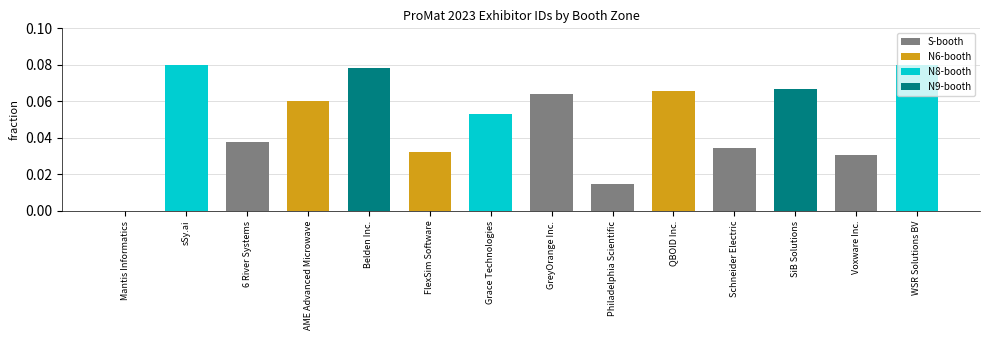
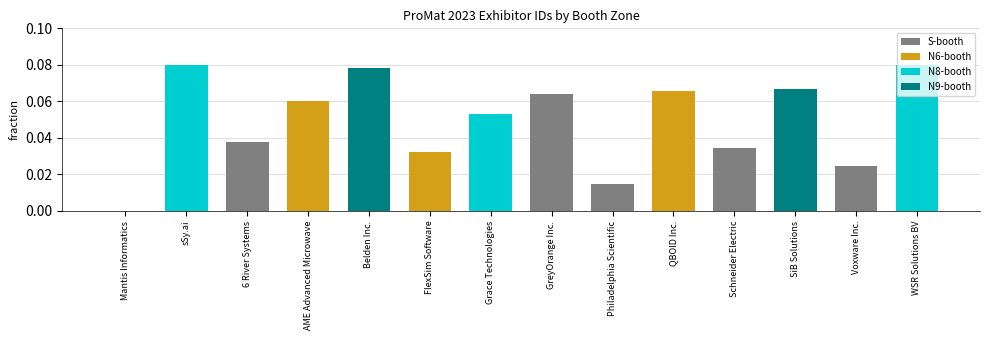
Voxware Inc.: 0.030 -> 0.024
